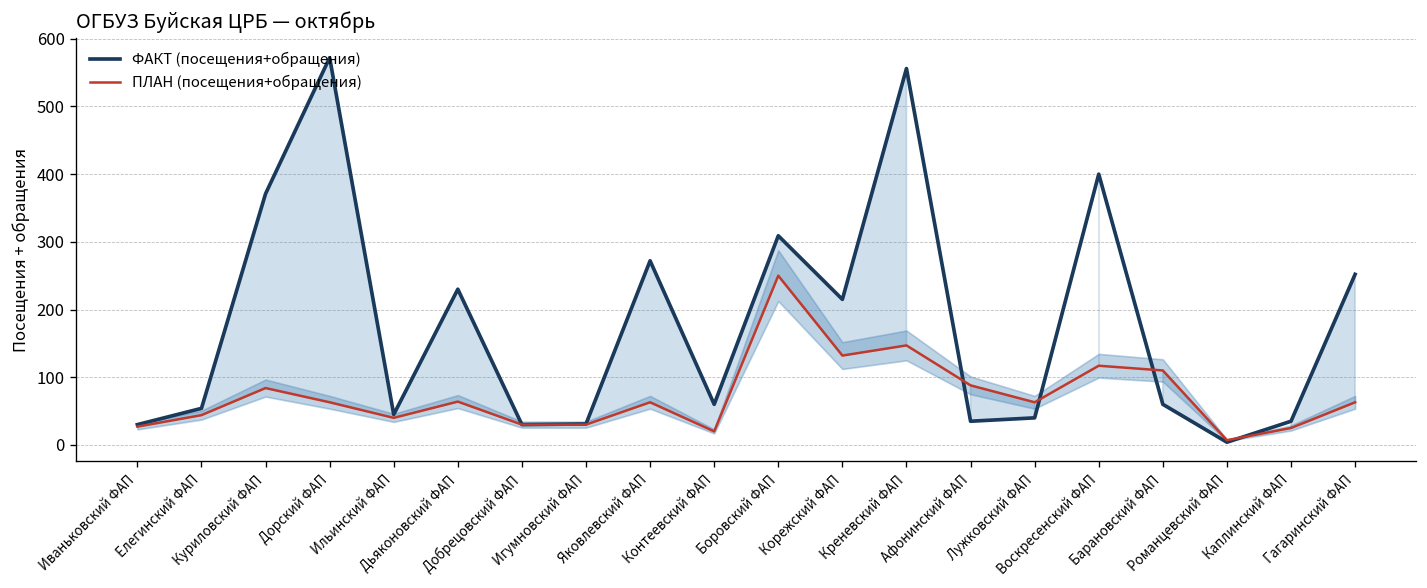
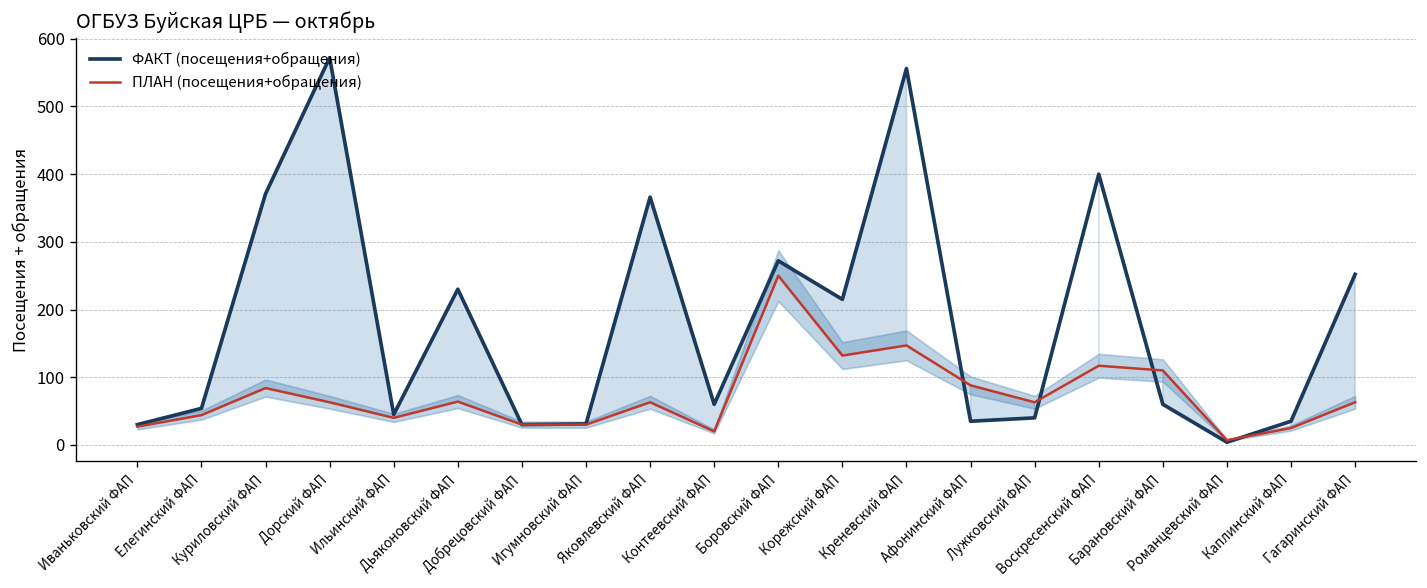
ФАКТ (посещения+обращения), Яковлевский ФАП: 270 -> 370
ФАКТ (посещения+обращения), Боровский ФАП: 310 -> 270
